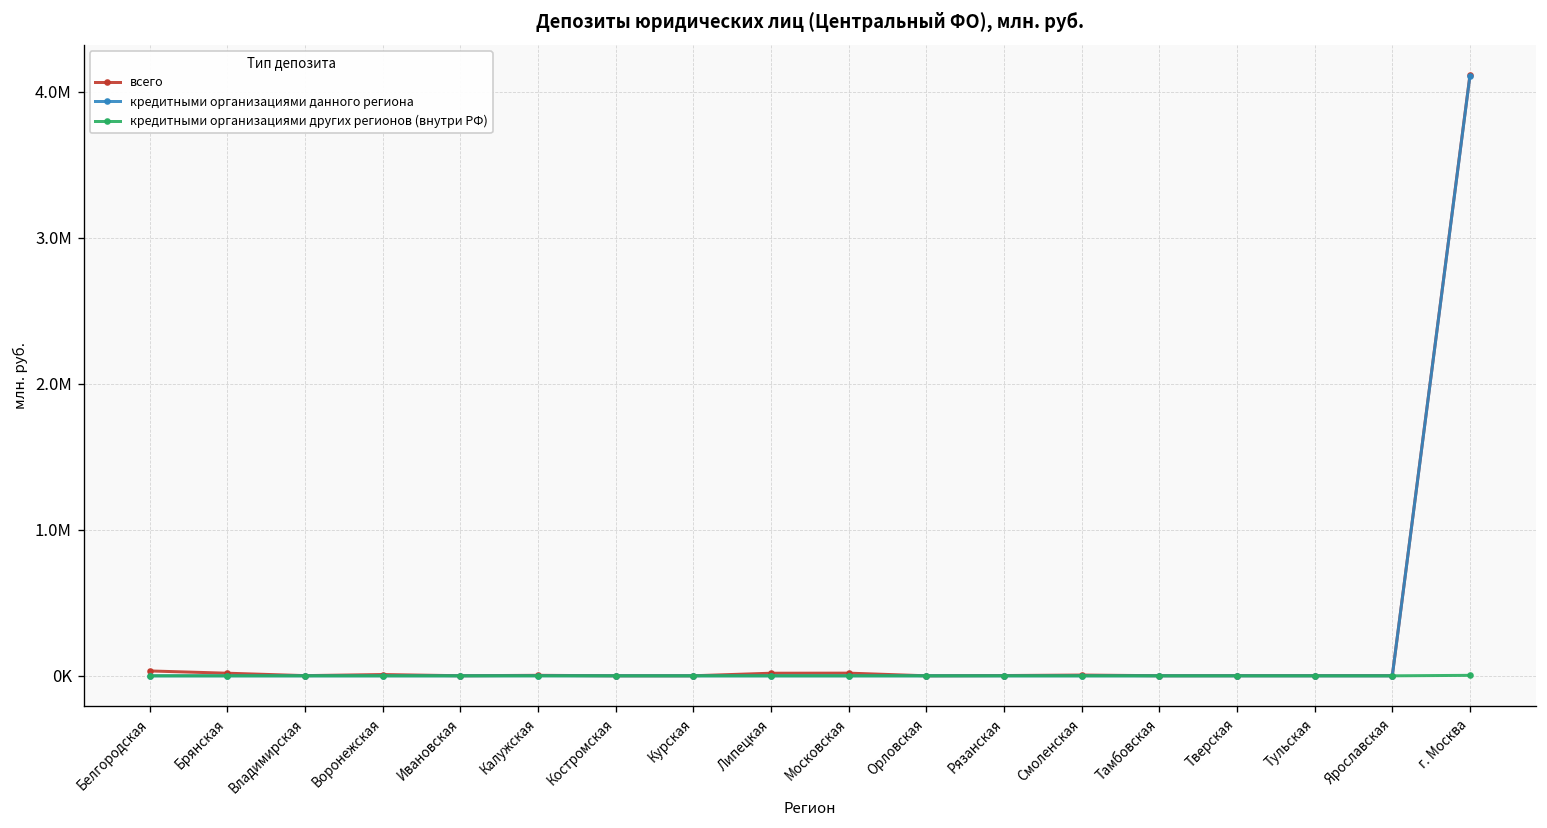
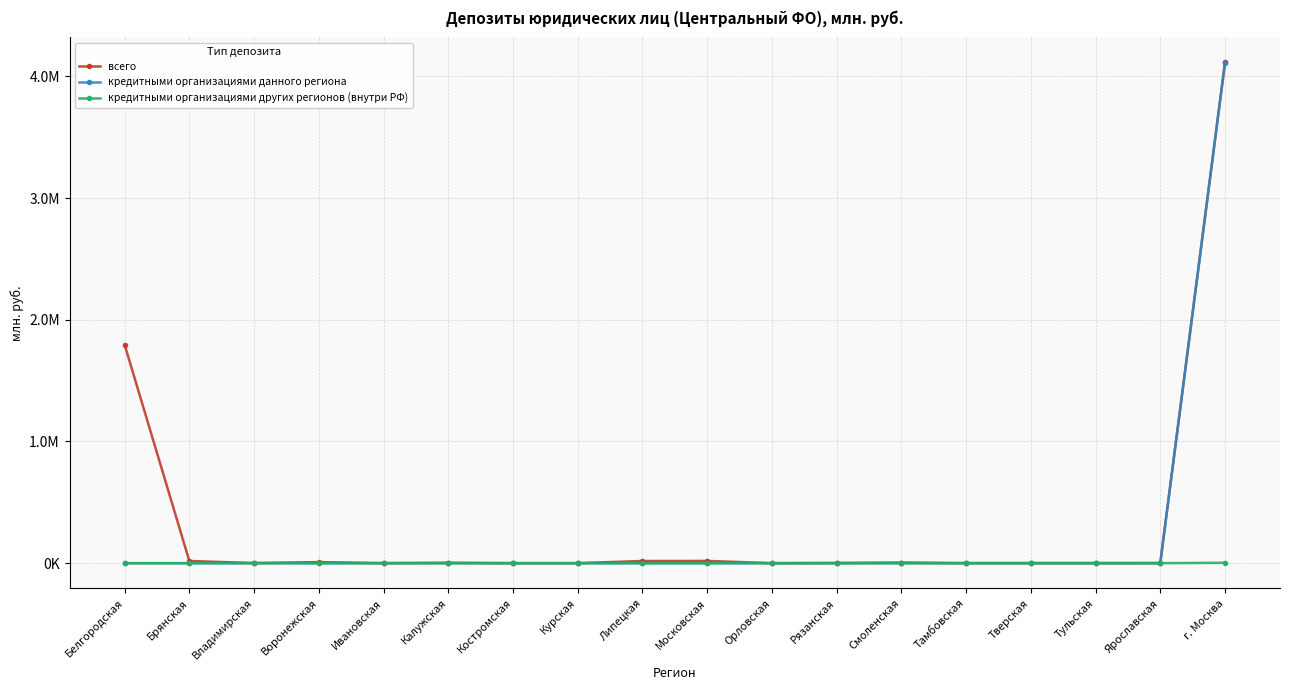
всего, Белгородская: 30000 -> 1800000
